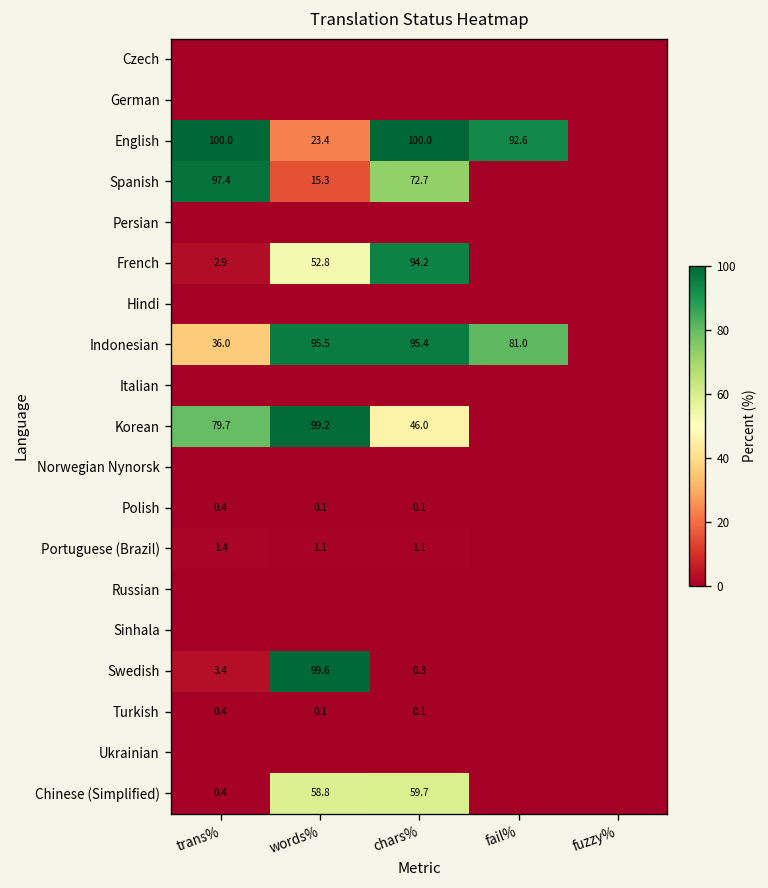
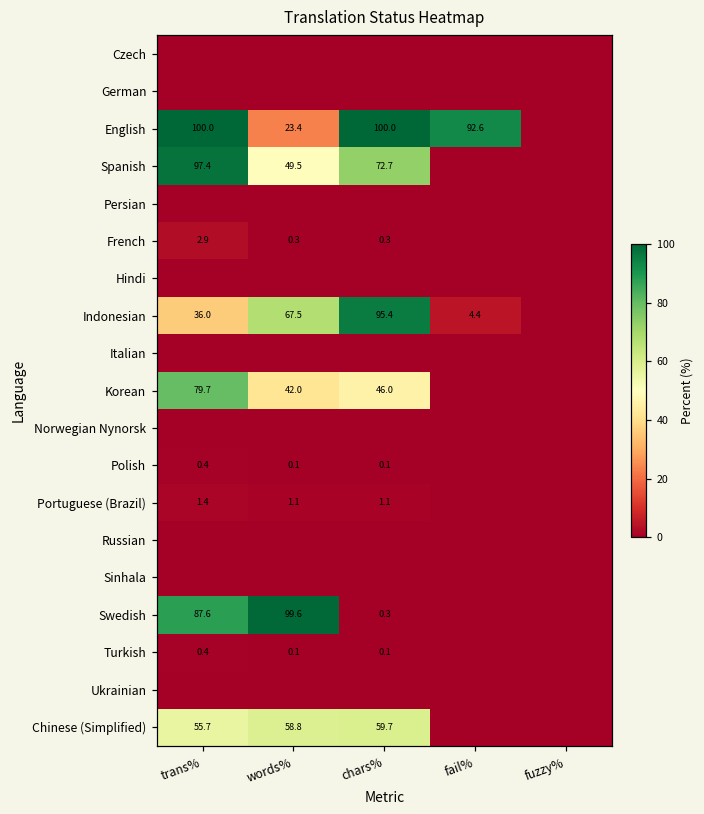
Spanish, words%: 15.3 -> 49.5
French, words%: 52.8 -> 0.3
French, chars%: 94.2 -> 0.3
Indonesian, words%: 95.5 -> 67.5
Indonesian, fail%: 81.0 -> 4.4
Korean, words%: 99.2 -> 42.0
Swedish, trans%: 3.4 -> 87.6
Chinese (Simplified), trans%: 0.4 -> 55.7
